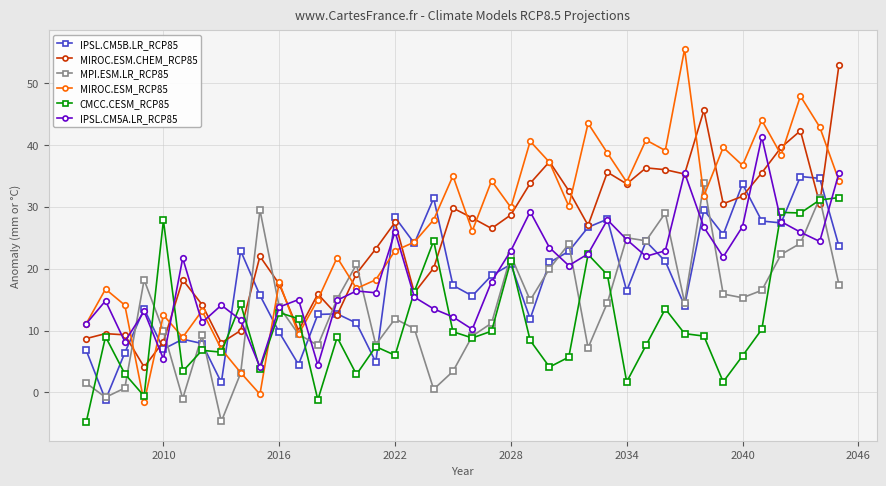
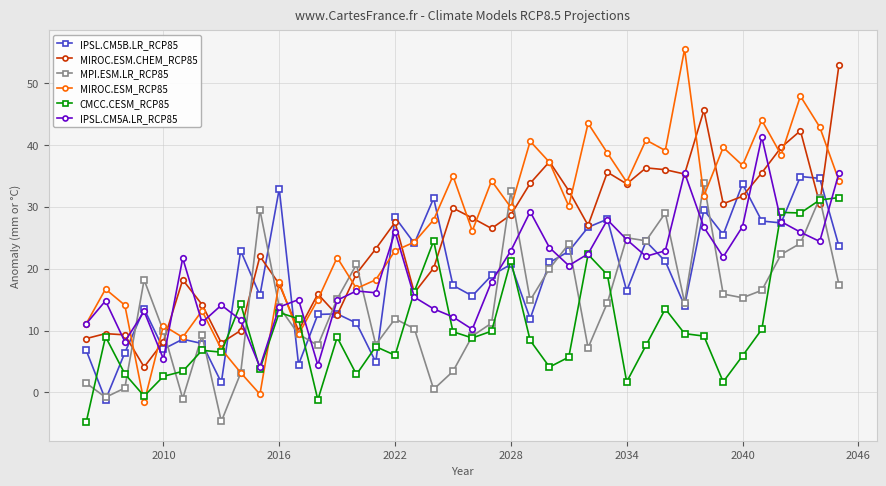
MIROC.ESM_RCP85, 2010: 13 -> 11
CMCC.CESM_RCP85, 2010: 28 -> 3
IPSL.CM5B.LR_RCP85, 2016: 10 -> 33
MPI.ESM.LR_RCP85, 2028: 22 -> 33
